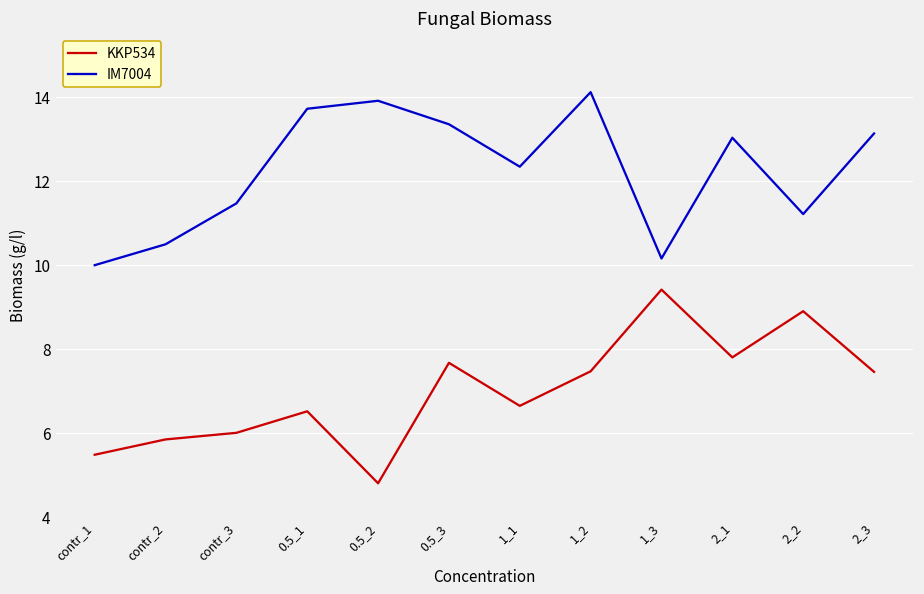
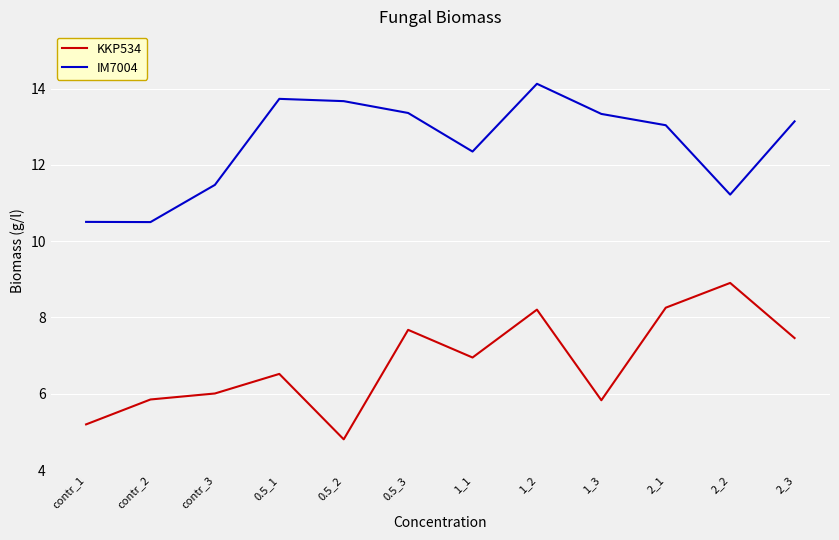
KKP534, contr_1: 5.5 -> 5.2
IM7004, contr_1: 10.0 -> 10.5
IM7004, 0.5_2: 13.9 -> 13.7
KKP534, 1_1: 6.7 -> 7.0
KKP534, 1_2: 7.5 -> 8.2
KKP534, 1_3: 9.4 -> 5.8
IM7004, 1_3: 10.2 -> 13.3
KKP534, 2_1: 7.8 -> 8.3
